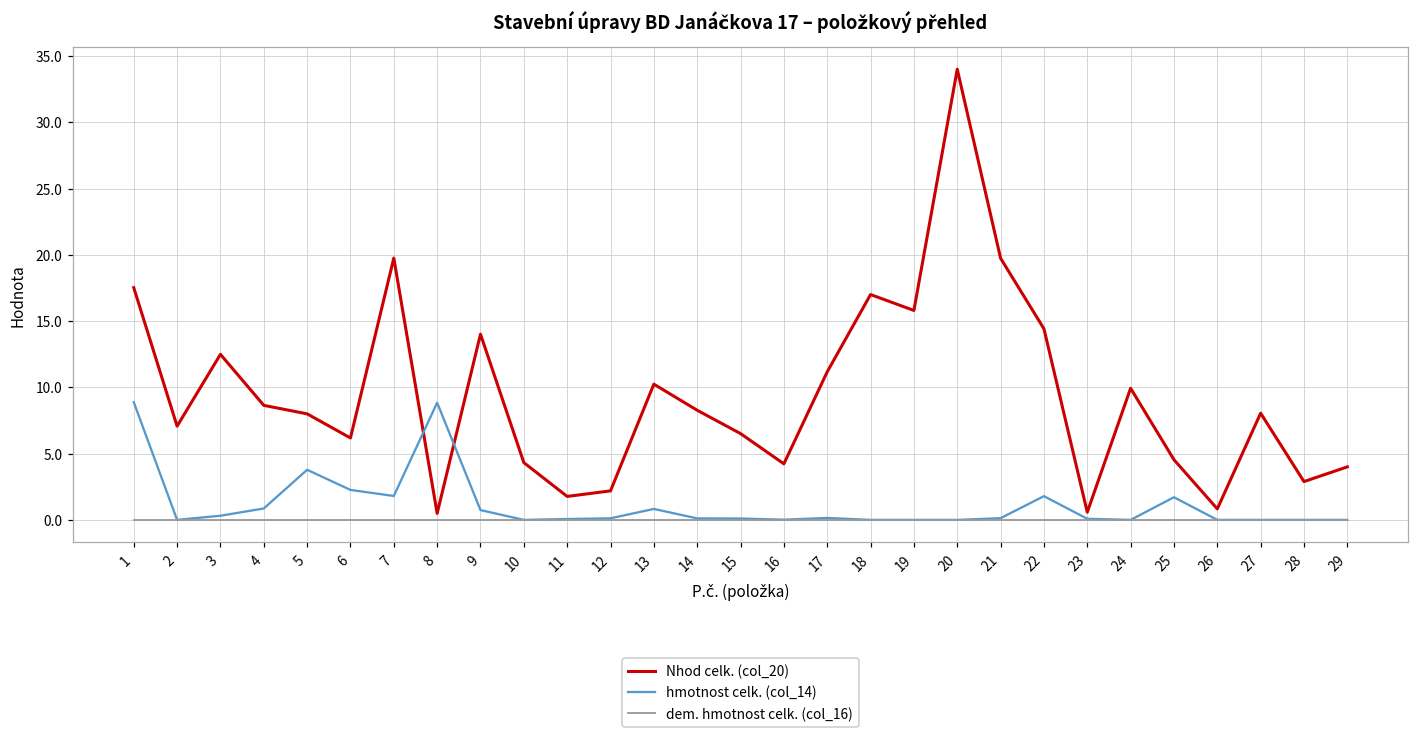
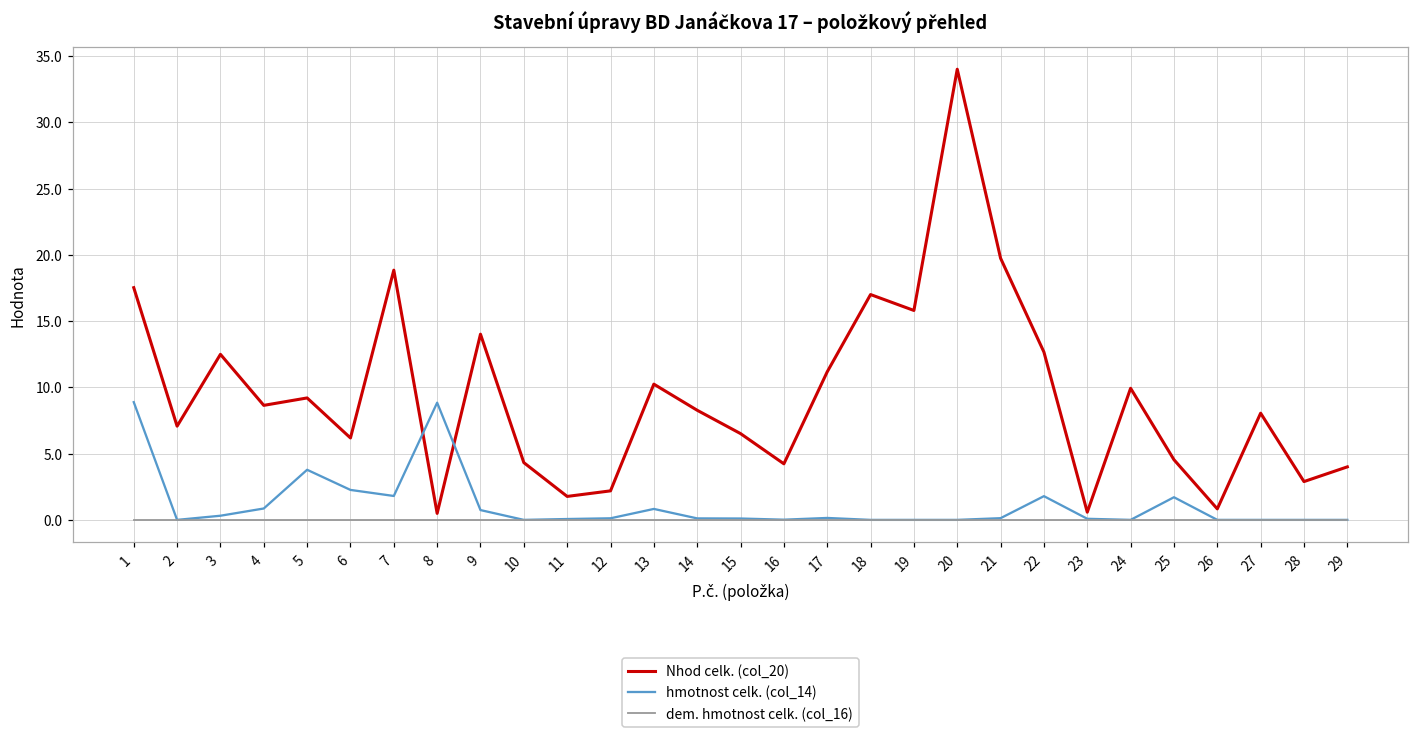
Nhod celk. (col_20), 5: 8.0 -> 9.2
Nhod celk. (col_20), 7: 19.8 -> 18.8
Nhod celk. (col_20), 22: 14.4 -> 12.7
